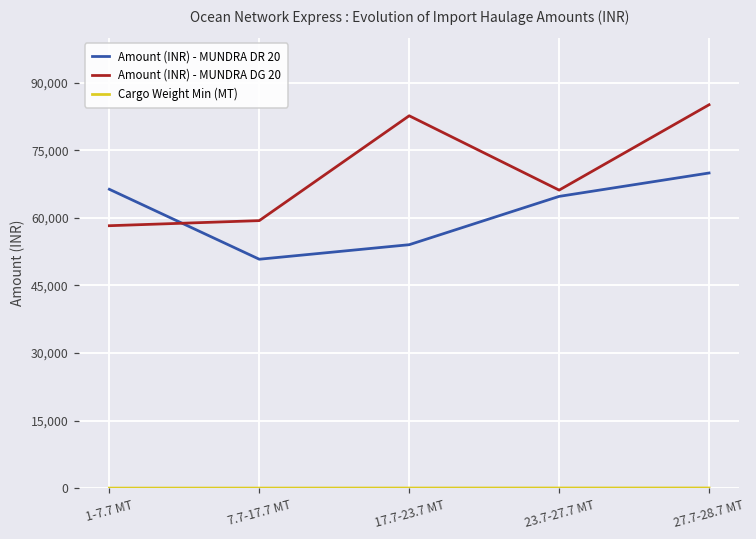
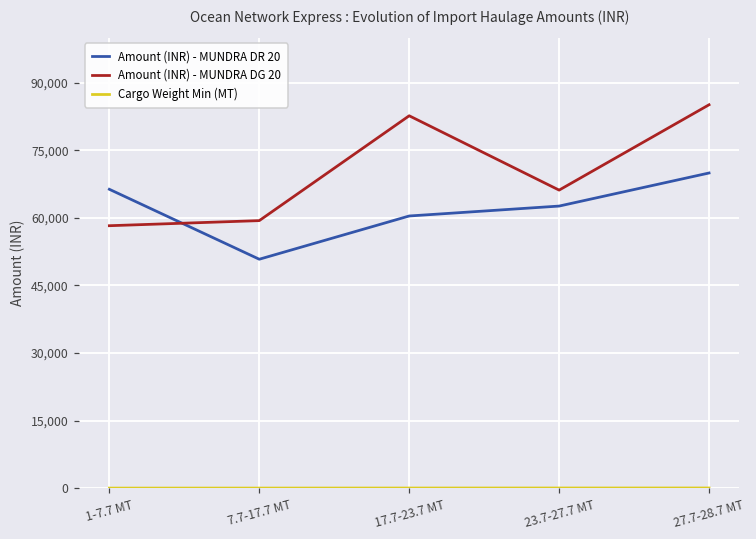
Amount (INR) - MUNDRA DR 20, 17.7-23.7 MT: 54,000 -> 60,000
Amount (INR) - MUNDRA DR 20, 23.7-27.7 MT: 65,000 -> 63,000
